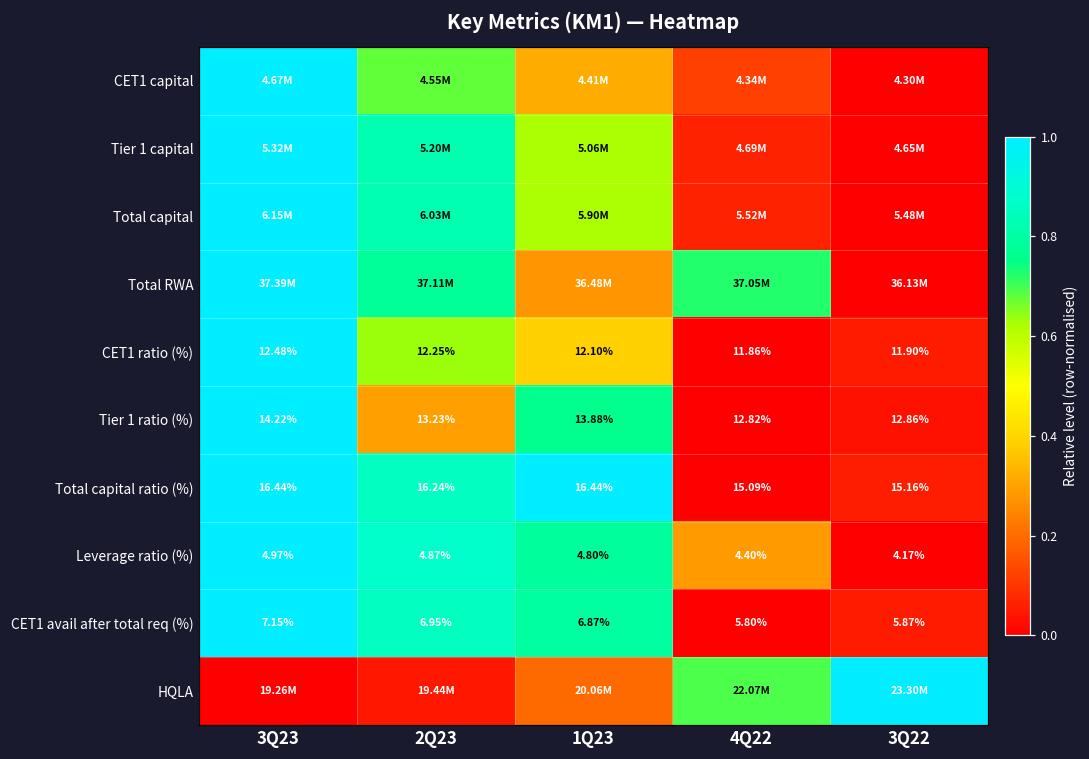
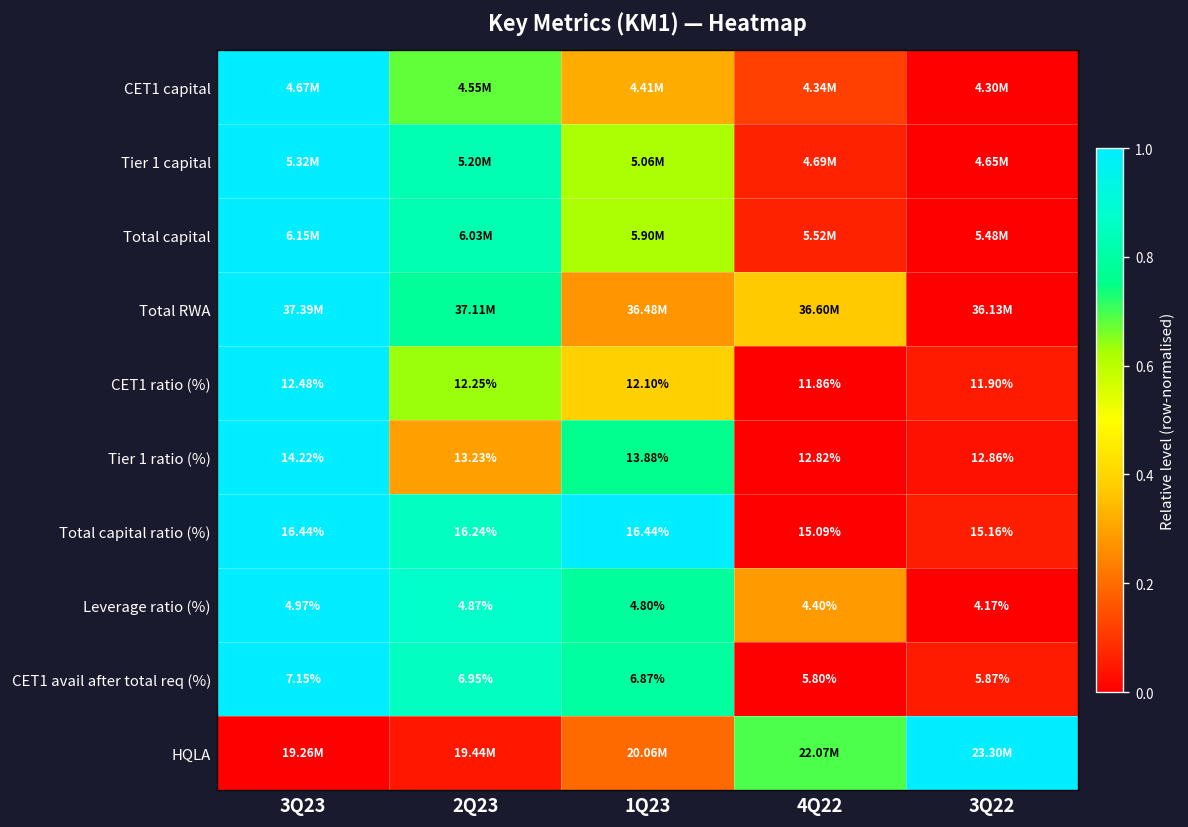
Total RWA, 4Q22: 37.05M -> 36.60M
